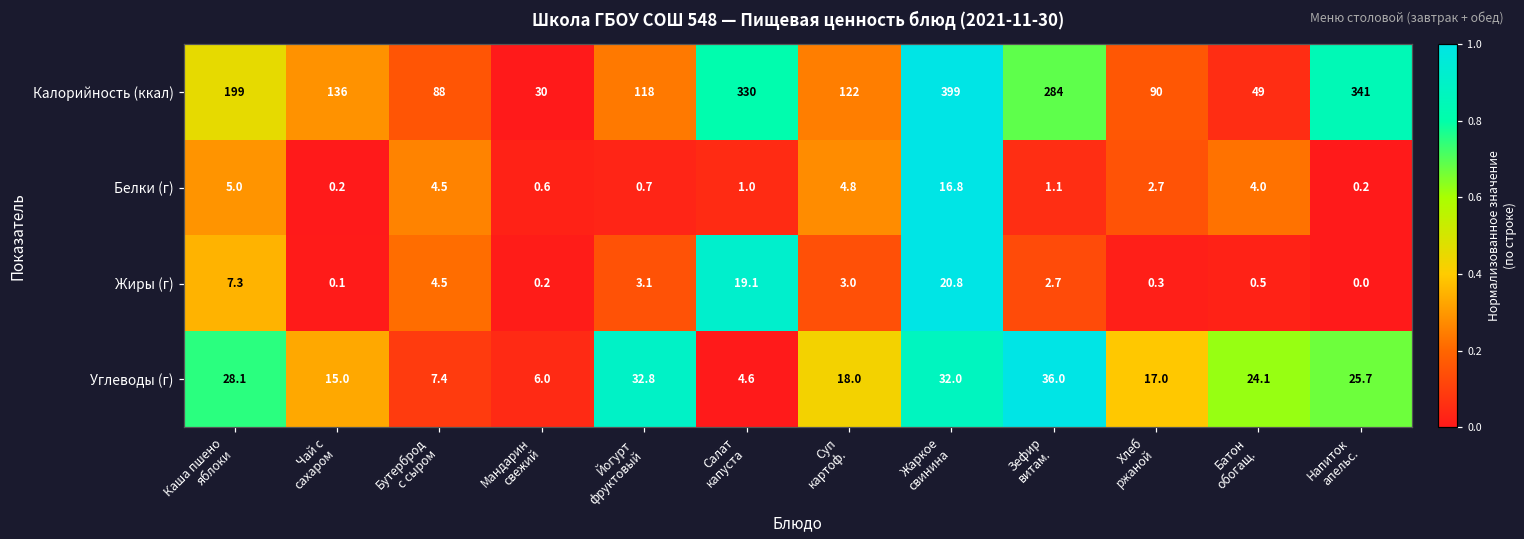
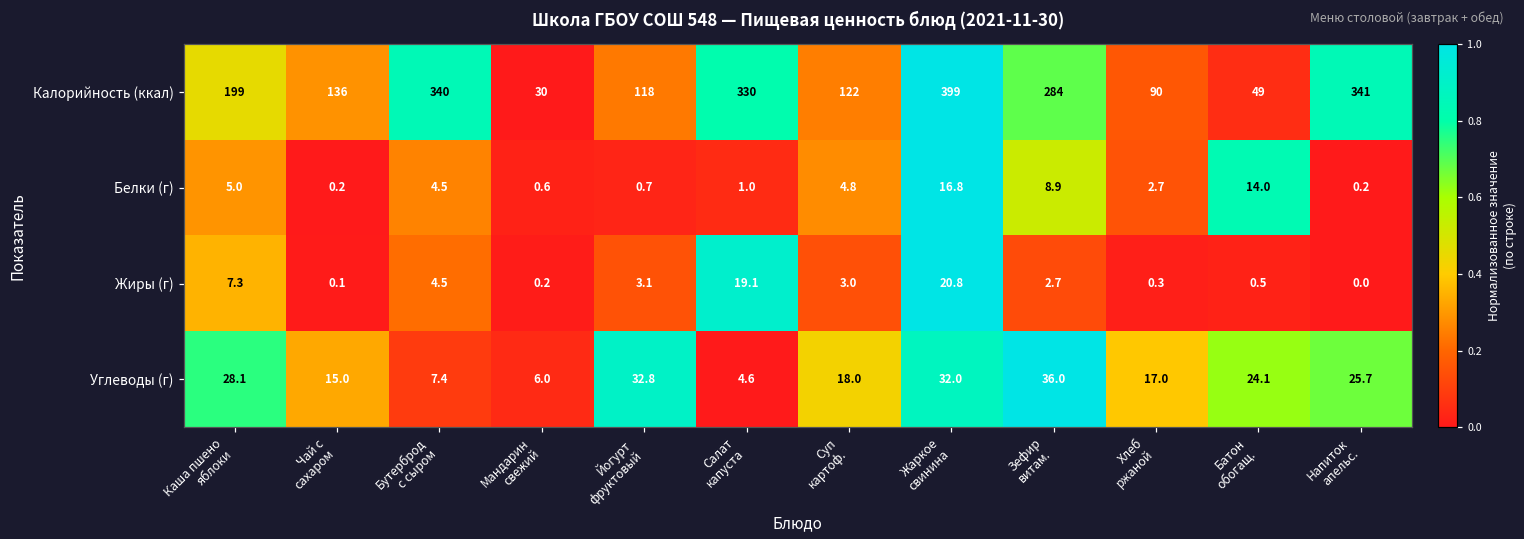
Калорийность (ккал), Бутерброд с сыром: 88 -> 340
Белки (г), Зефир витам.: 1.1 -> 8.9
Белки (г), Батон обогащ.: 4.0 -> 14.0
